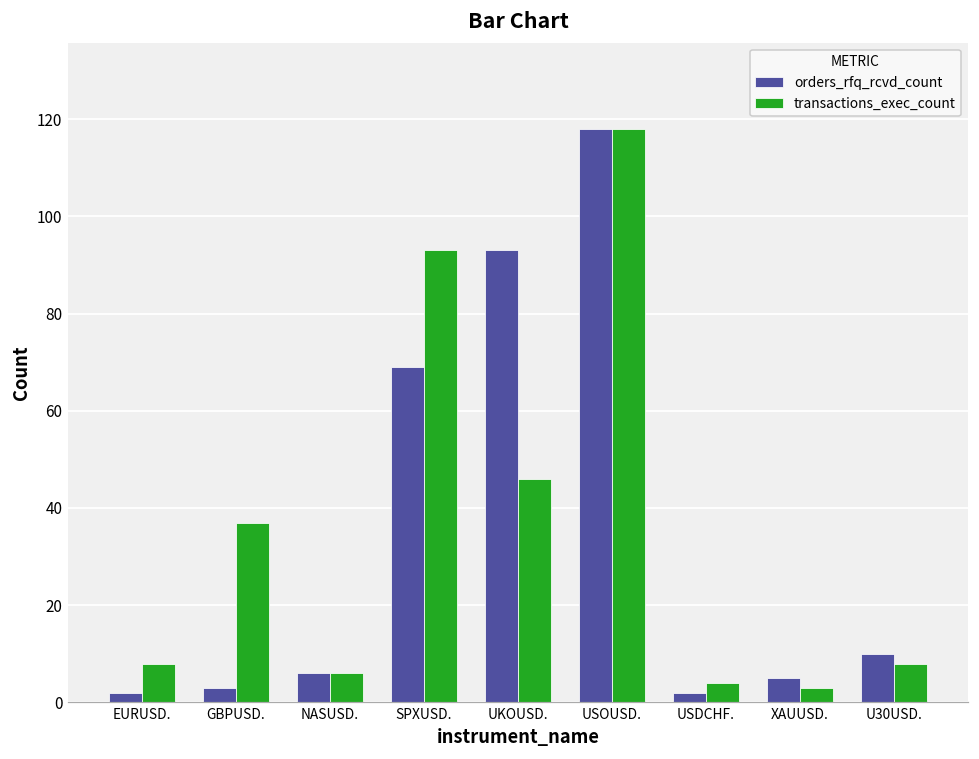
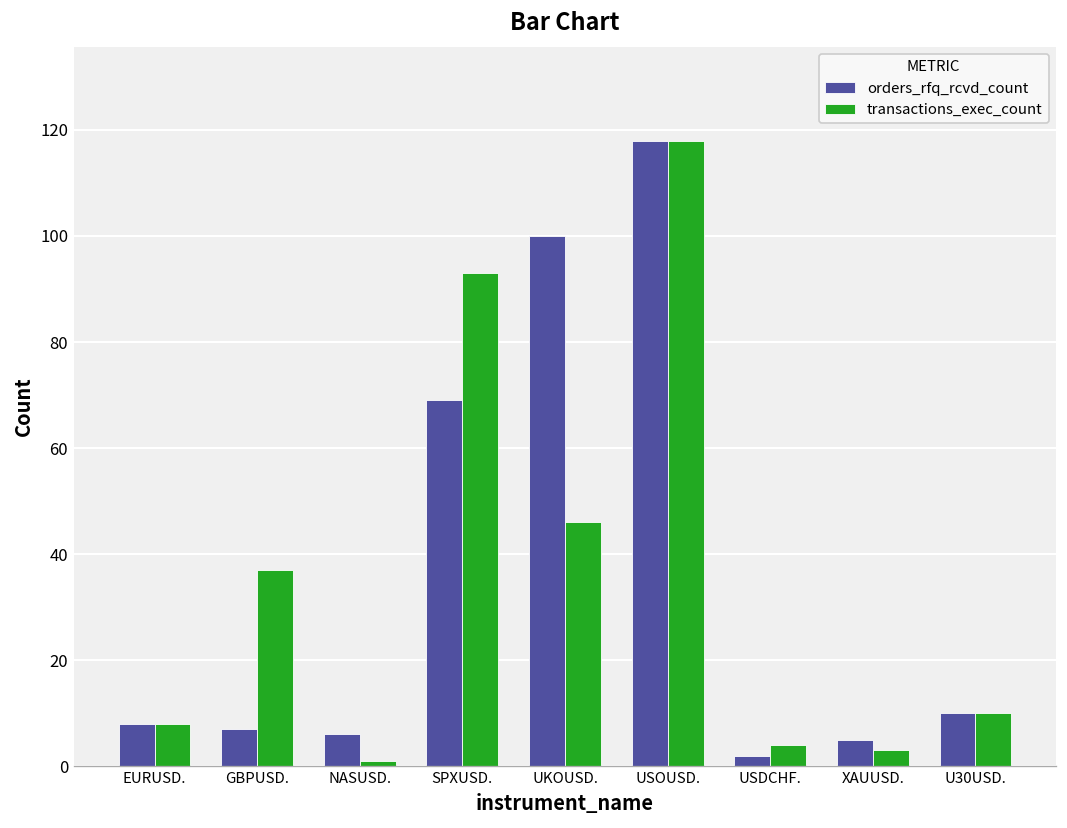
orders_rfq_rcvd_count, EURUSD.: 2 -> 8
orders_rfq_rcvd_count, GBPUSD.: 3 -> 7
transactions_exec_count, NASUSD.: 6 -> 1
orders_rfq_rcvd_count, UKOUSD.: 93 -> 100
transactions_exec_count, U30USD.: 8 -> 10
